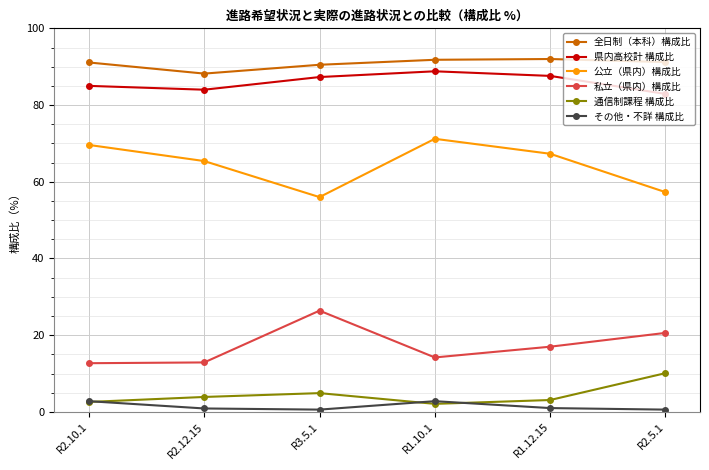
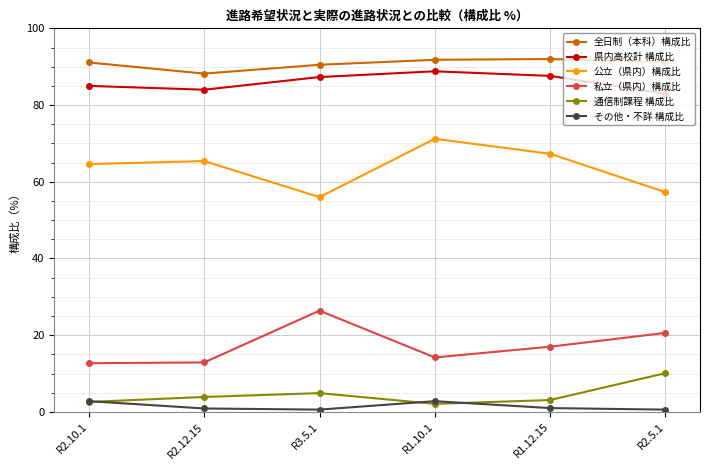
公立（県内）構成比, R2.10.1: 70 -> 65
